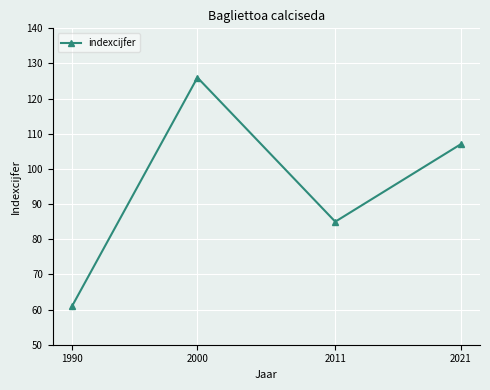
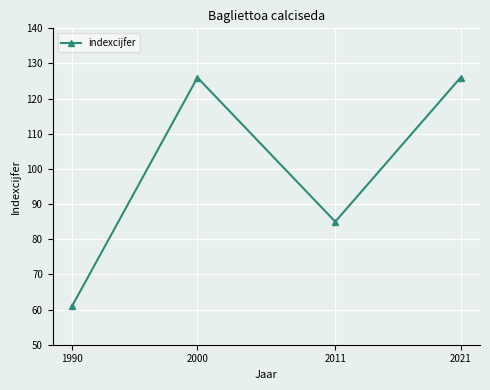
2021: 107 -> 126
